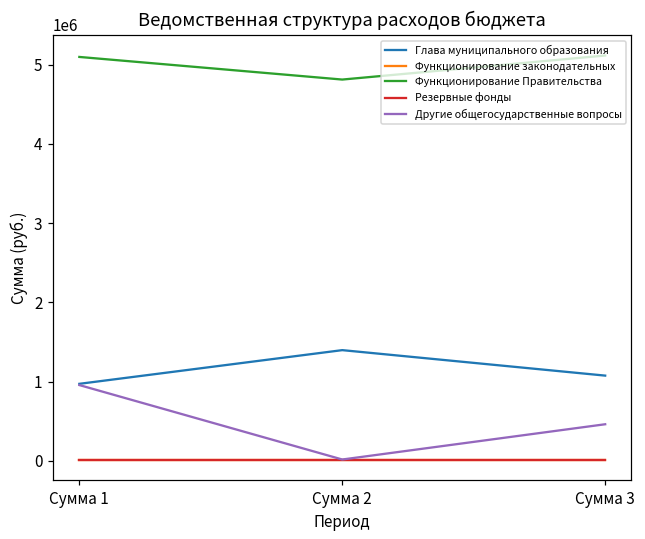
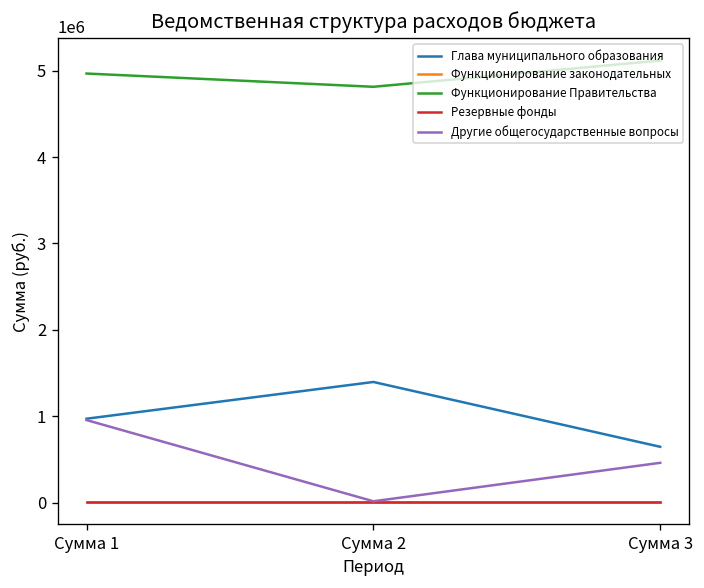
Функционирование Правительства, Сумма 1: 5100000 -> 5000000
Глава муниципального образования, Сумма 3: 1100000 -> 600000
